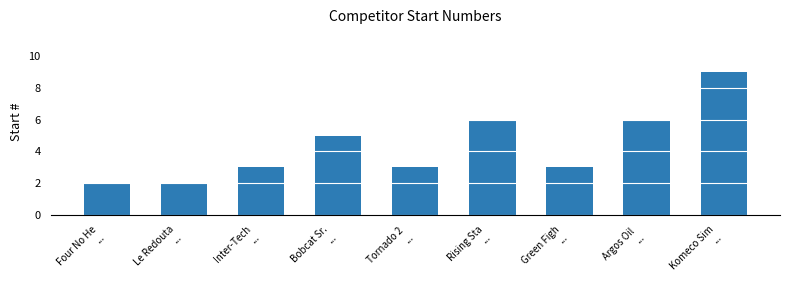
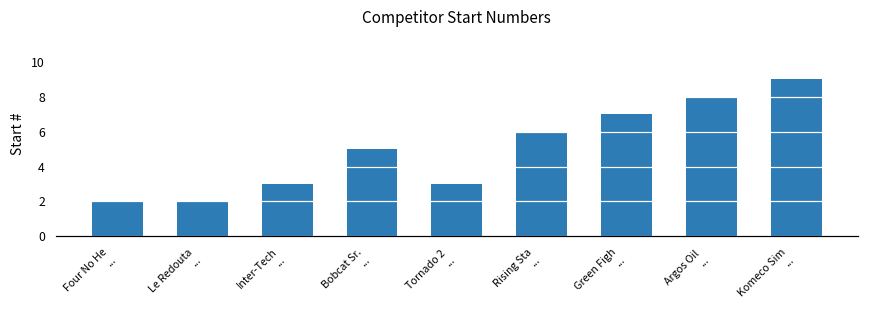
Green Figh ...: 3 -> 7
Argos Oil ...: 6 -> 8
